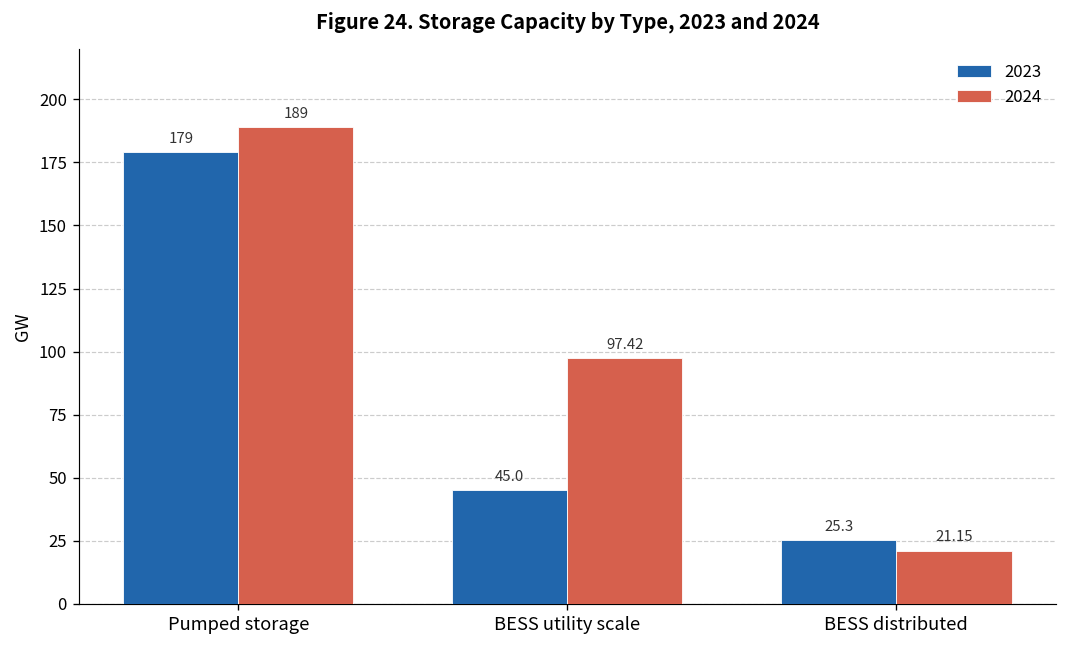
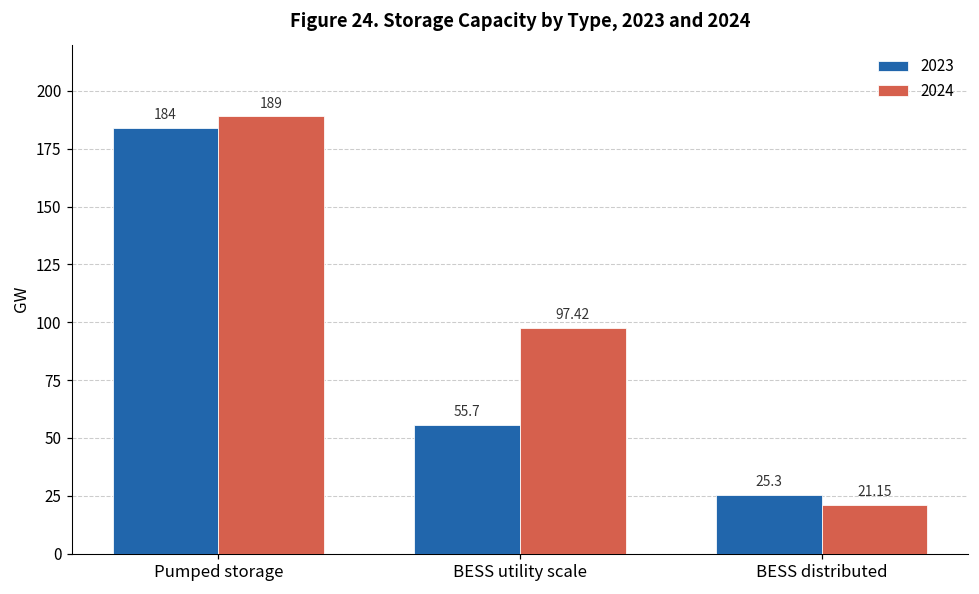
2023, Pumped storage: 179 -> 184
2023, BESS utility scale: 45.0 -> 55.7
